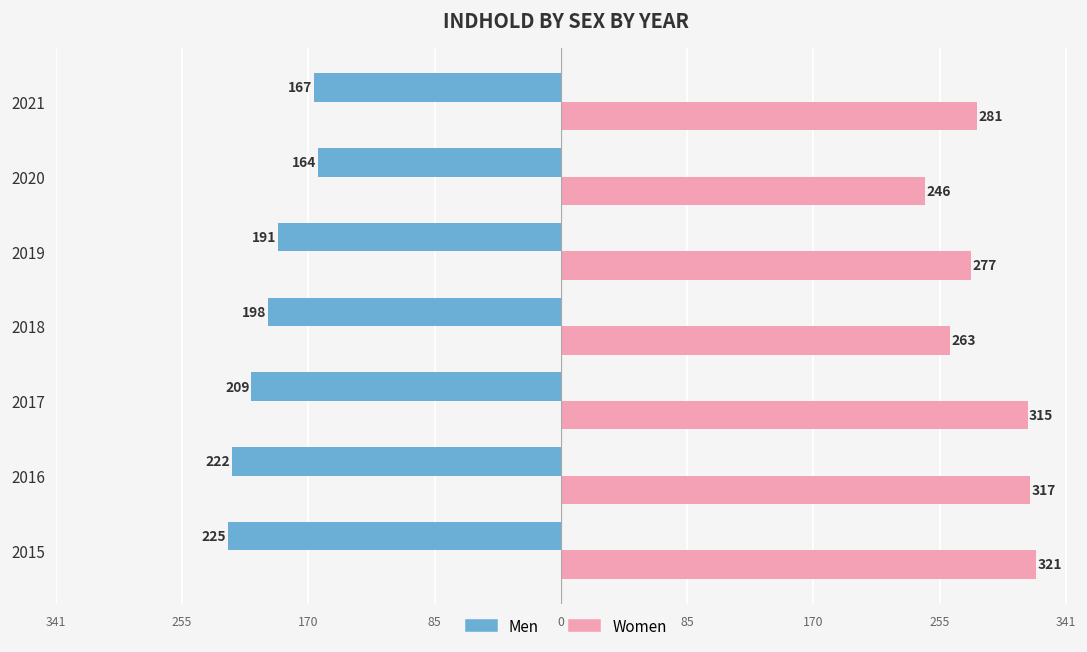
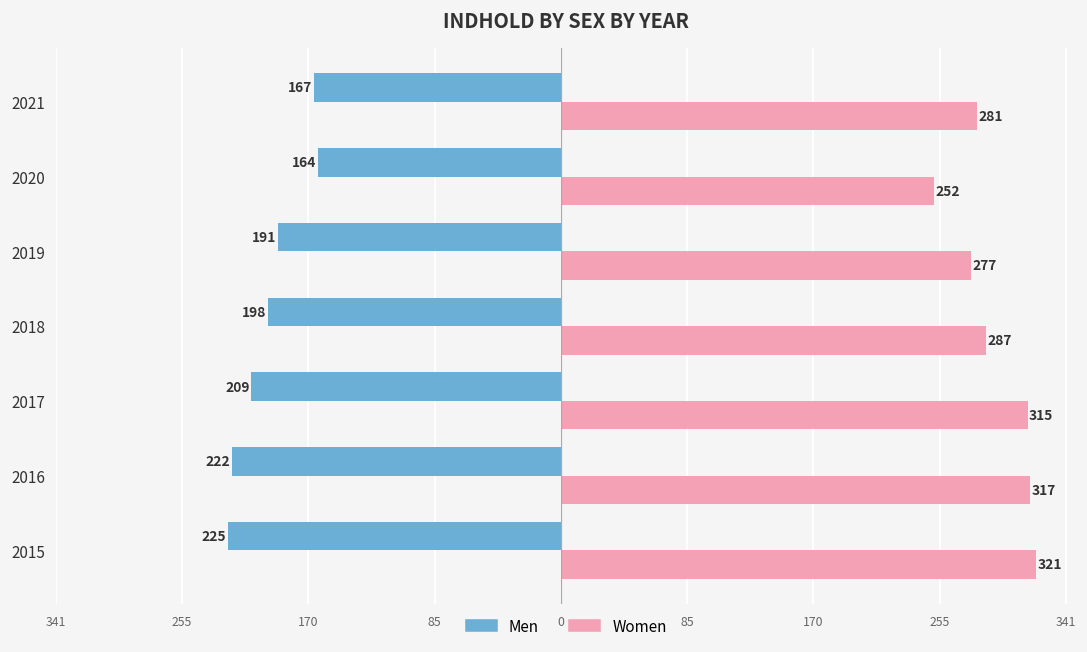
Women, 2020: 246 -> 252
Women, 2018: 263 -> 287
